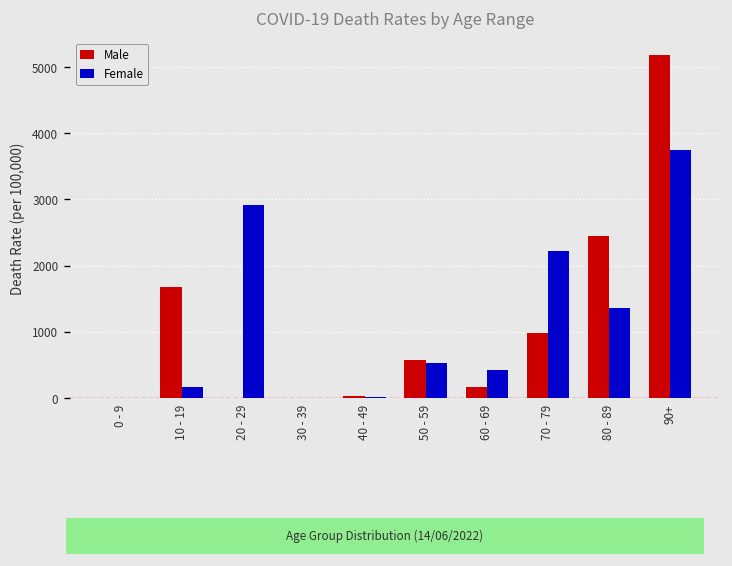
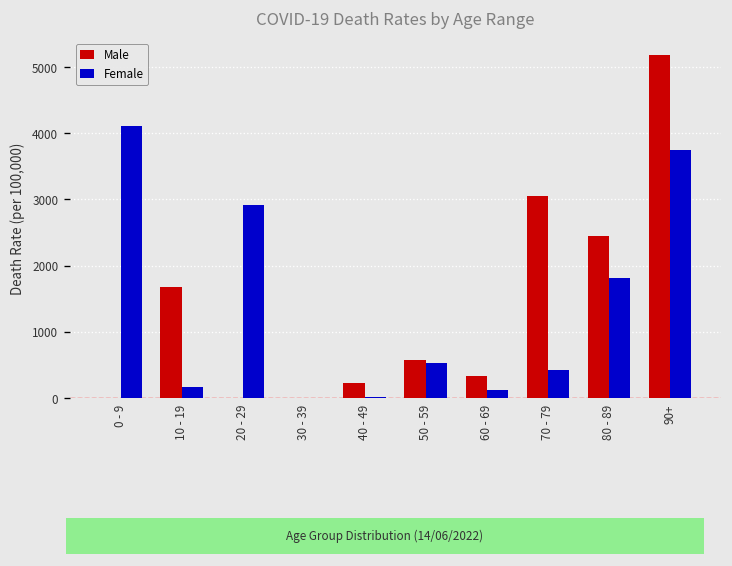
Female, 0 - 9: 0 -> 4100
Male, 40 - 49: 0 -> 200
Male, 60 - 69: 200 -> 300
Female, 60 - 69: 400 -> 100
Male, 70 - 79: 1000 -> 3100
Female, 70 - 79: 2200 -> 400
Female, 80 - 89: 1400 -> 1800
